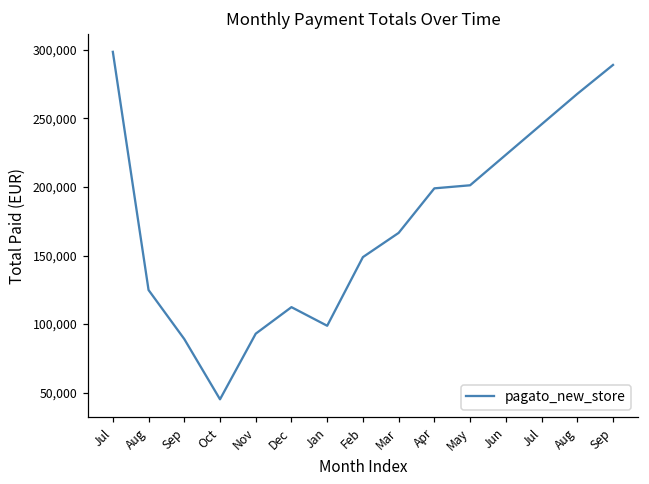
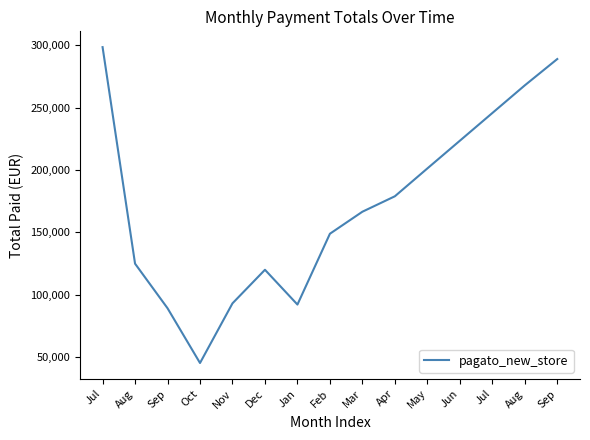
Dec: 112,000 -> 120,000
Jan: 99,000 -> 92,000
Apr: 199,000 -> 179,000
